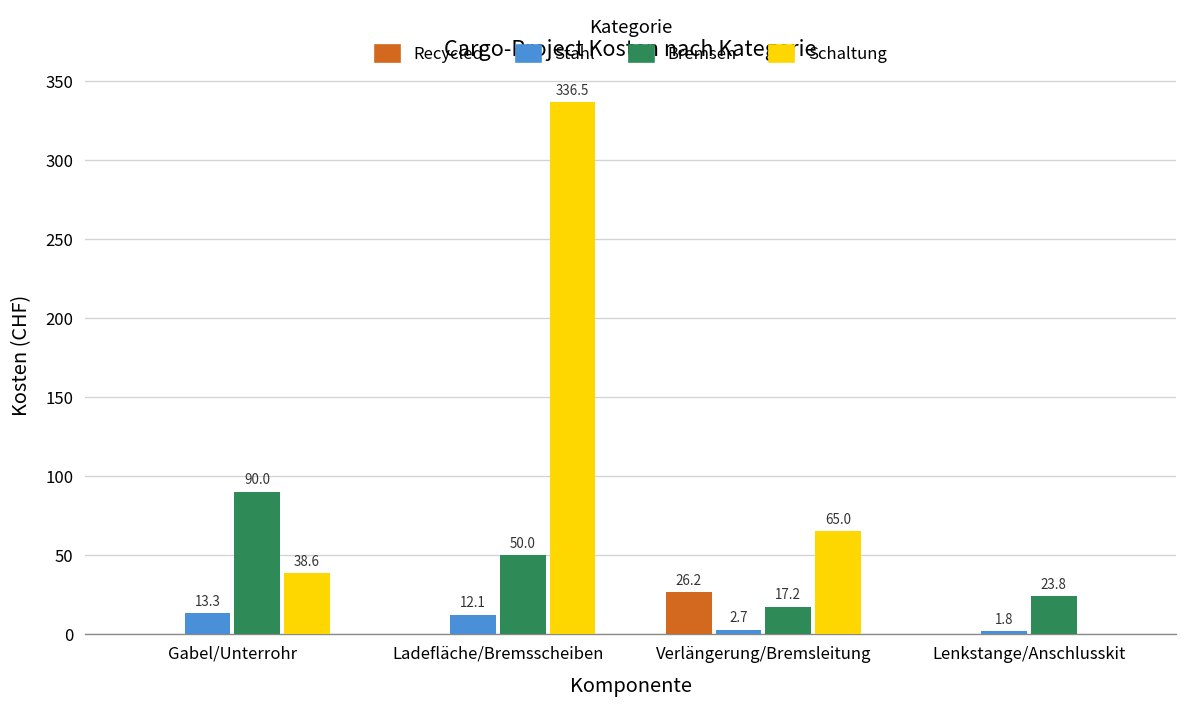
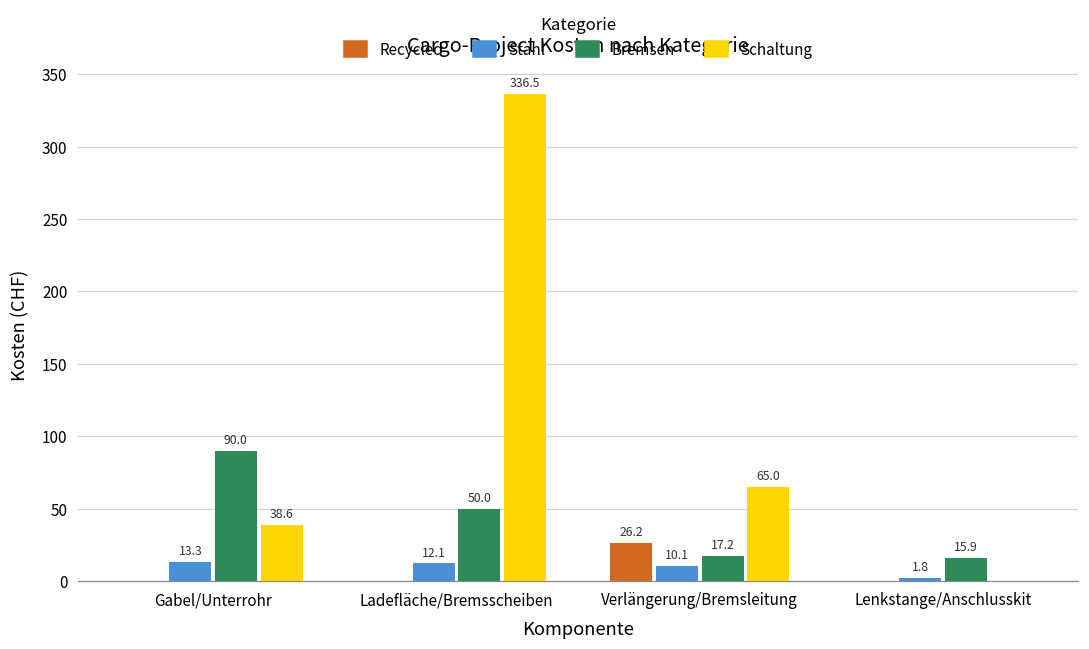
Stahl, Verlängerung/Bremsleitung: 2.7 -> 10.1
Bremsen, Lenkstange/Anschlusskit: 23.8 -> 15.9
